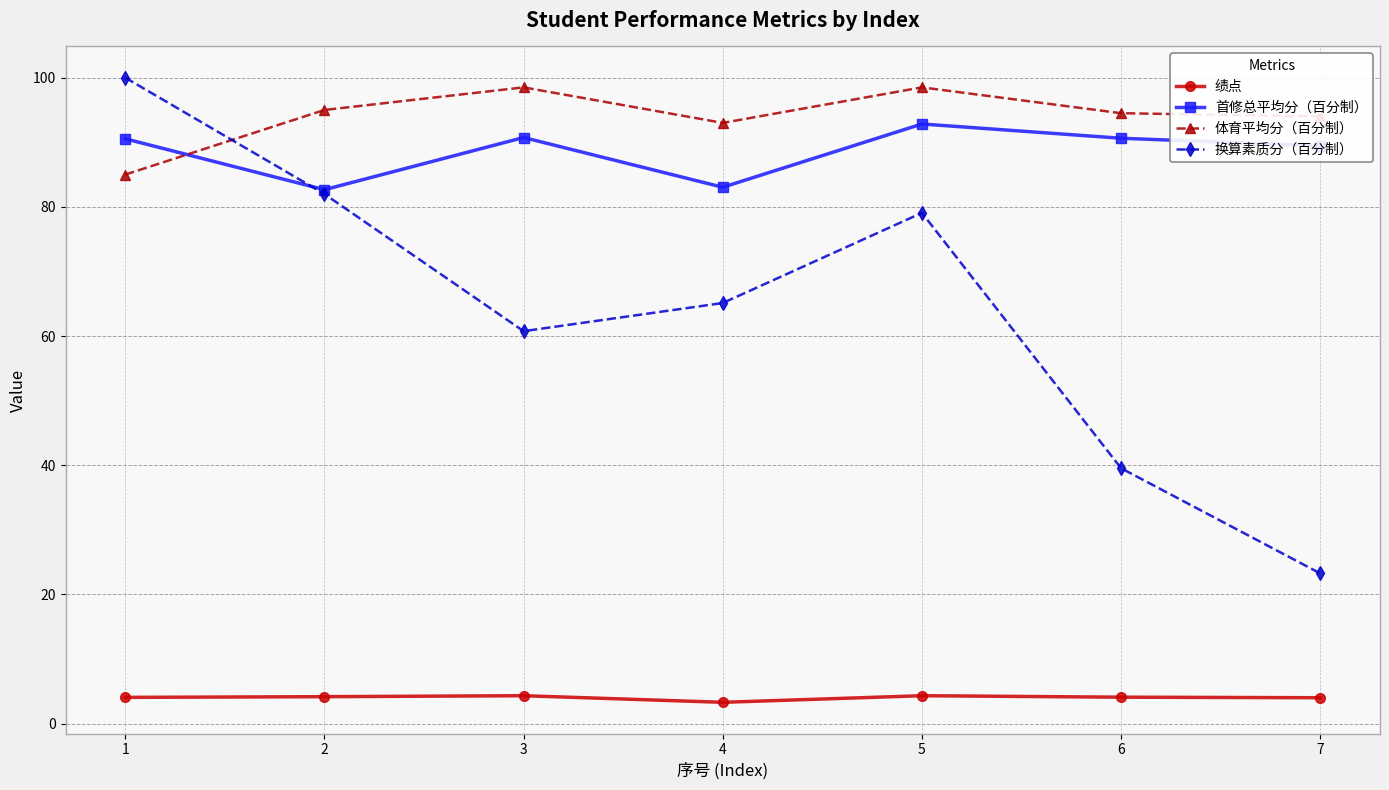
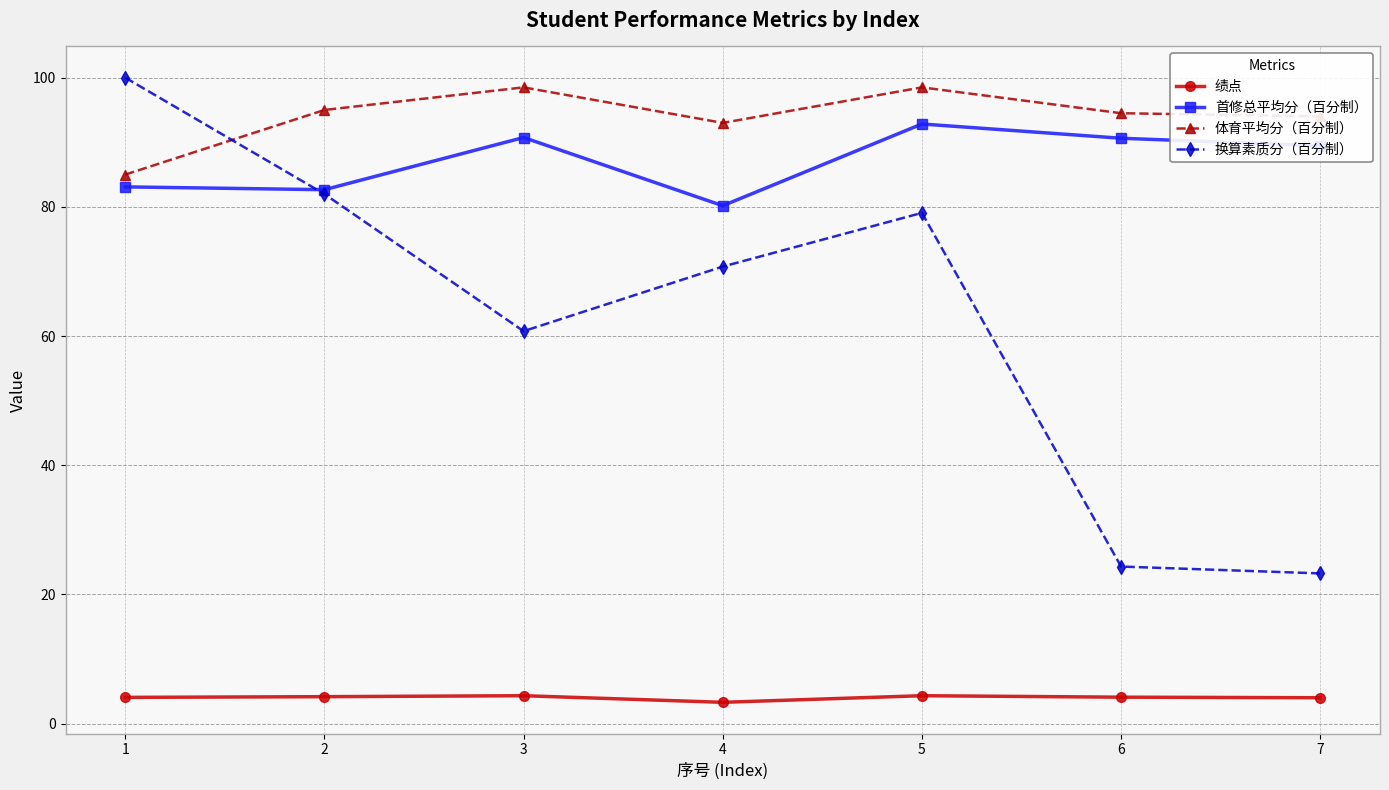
首修总平均分（百分制）, 1: 91 -> 83
首修总平均分（百分制）, 4: 83 -> 80
换算素质分（百分制）, 4: 65 -> 71
换算素质分（百分制）, 6: 40 -> 24
